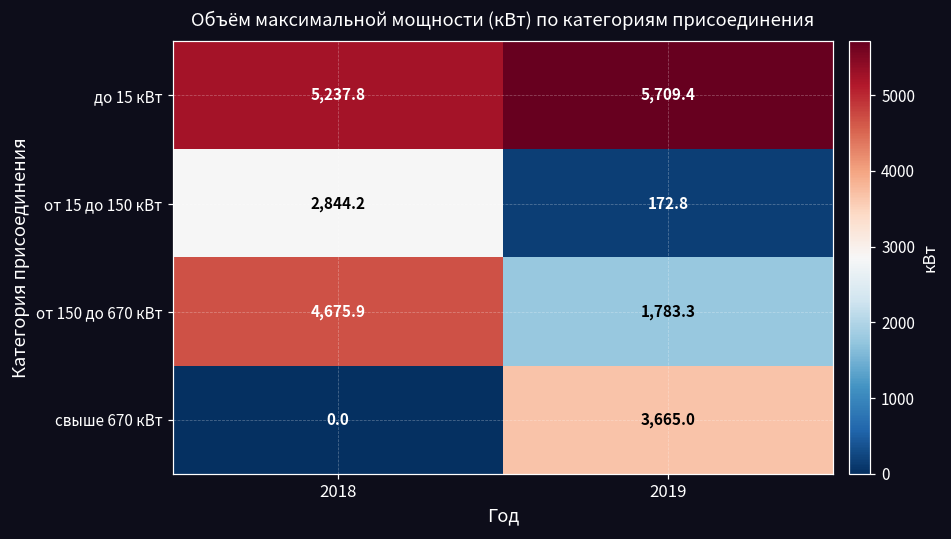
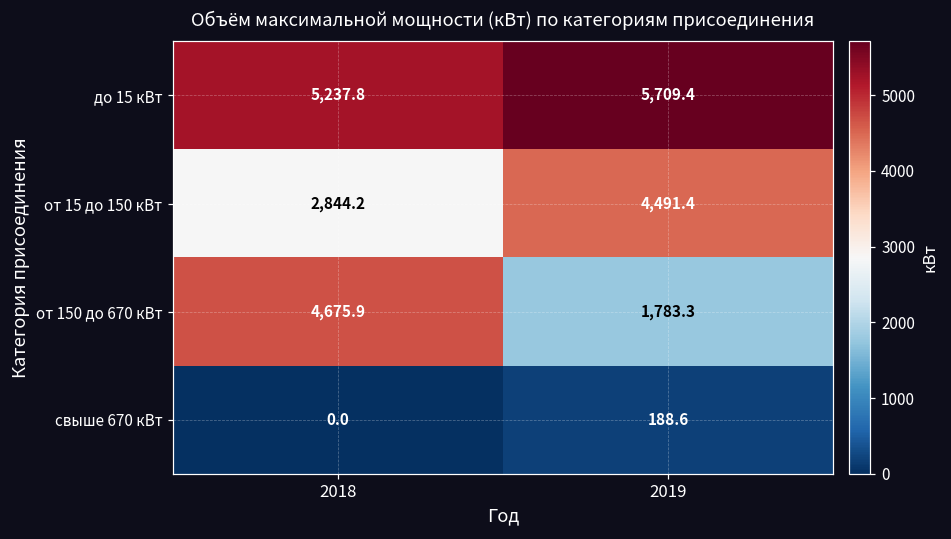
от 15 до 150 кВт, 2019: 172.8 -> 4,491.4
свыше 670 кВт, 2019: 3,665.0 -> 188.6
